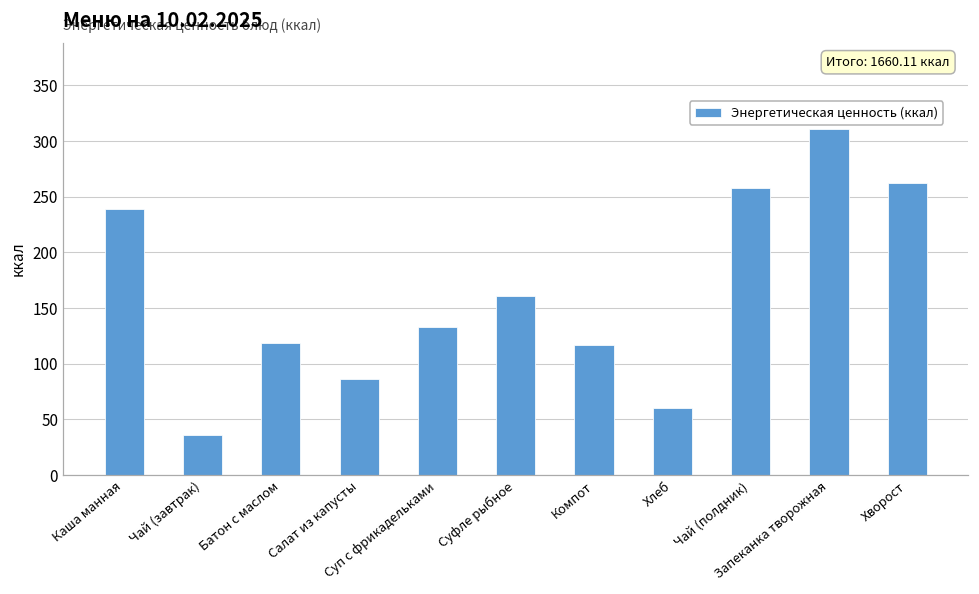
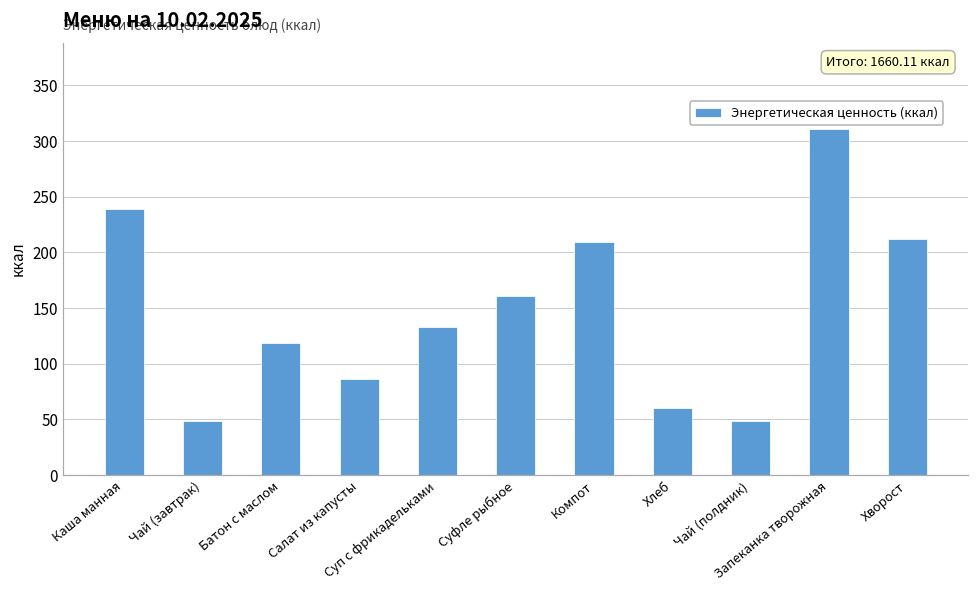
Чай (завтрак): 36 -> 49
Компот: 117 -> 209
Чай (полдник): 258 -> 49
Хворост: 262 -> 212
